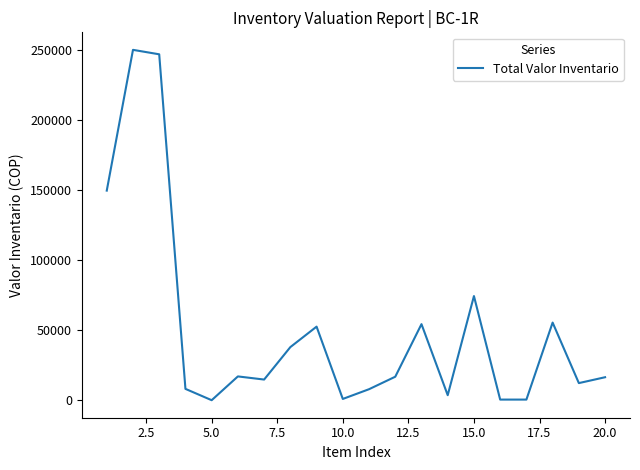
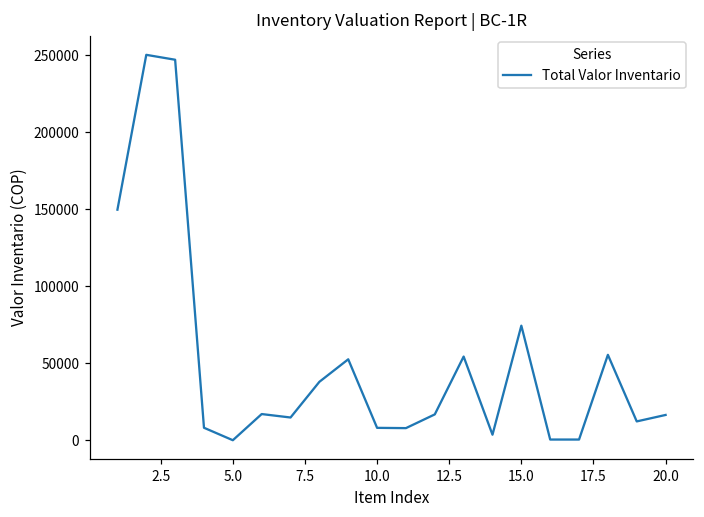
10.0: 1000 -> 8000
